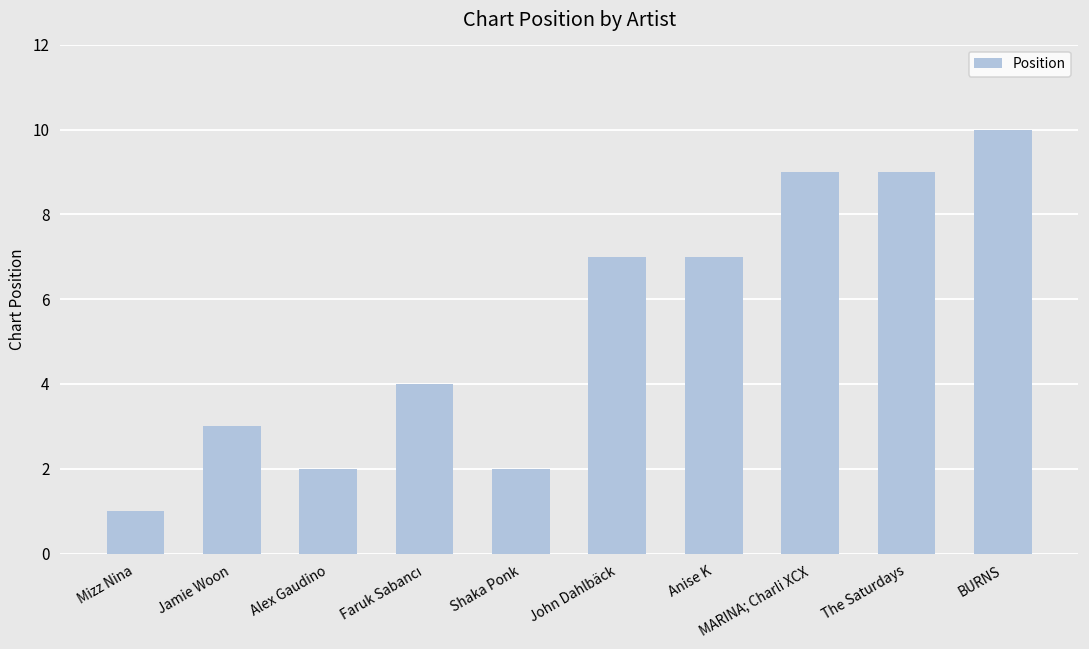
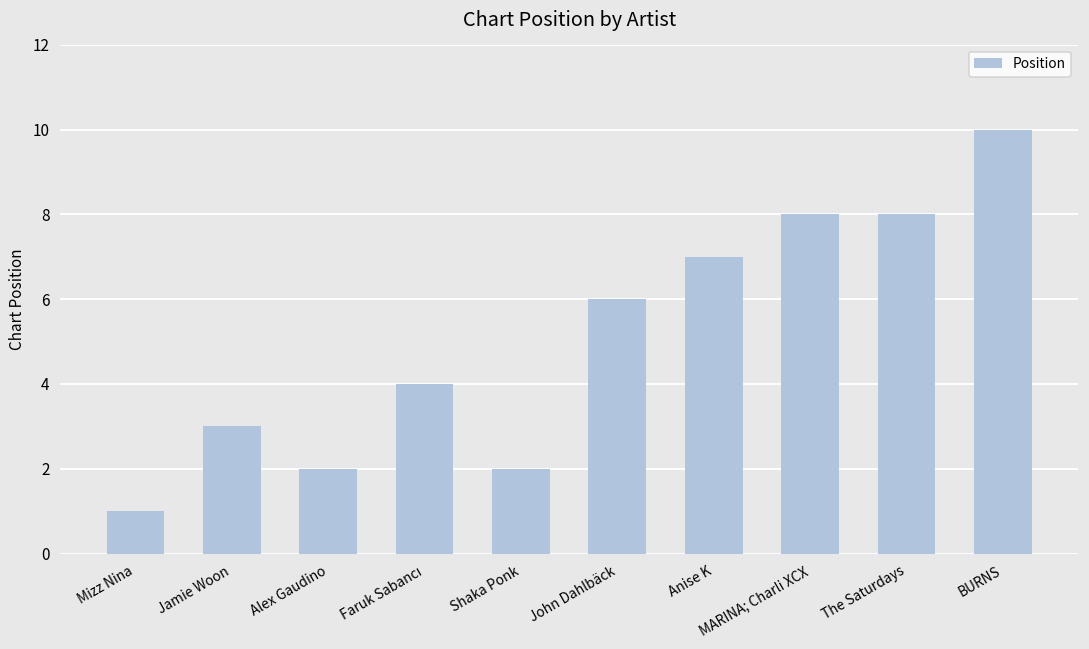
John Dahlbäck: 7 -> 6
MARINA; Charli XCX: 9 -> 8
The Saturdays: 9 -> 8
